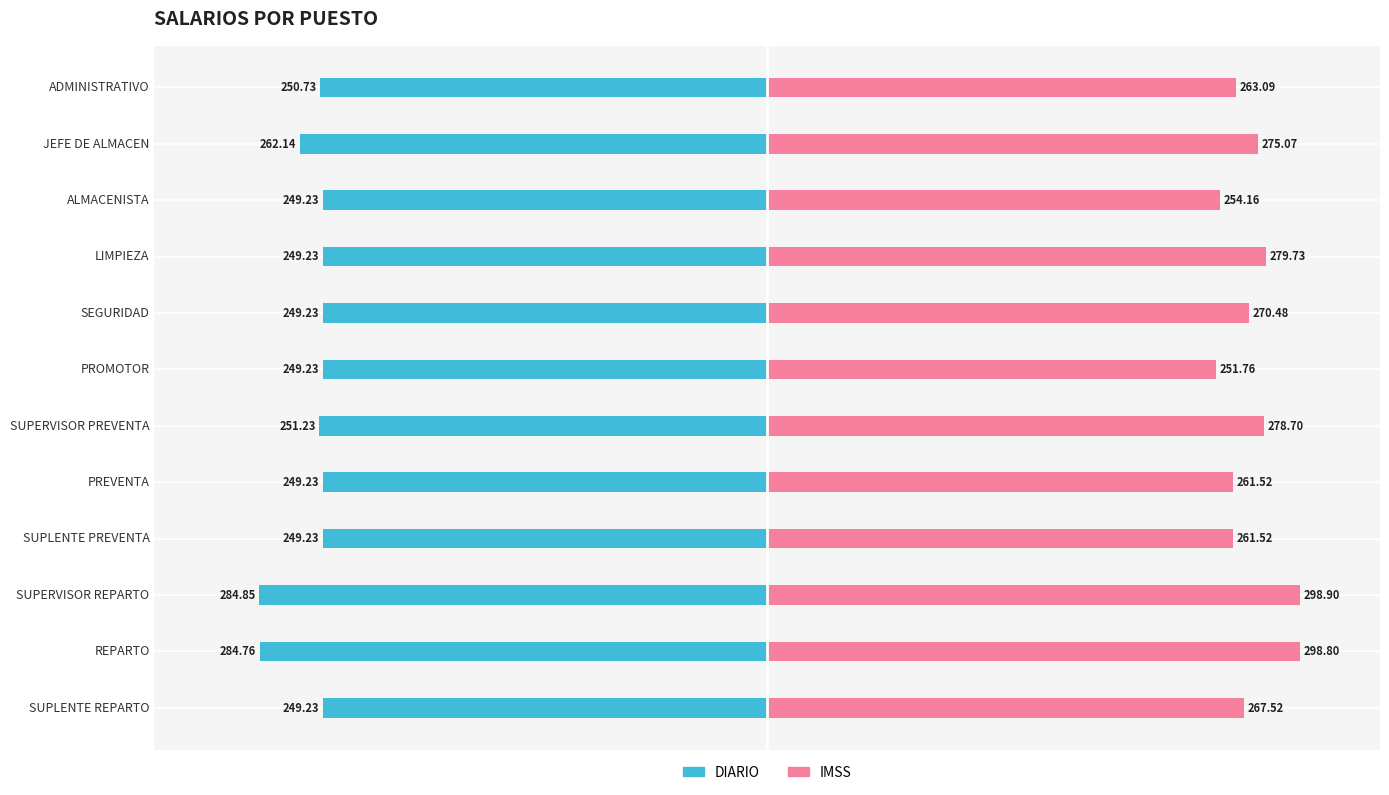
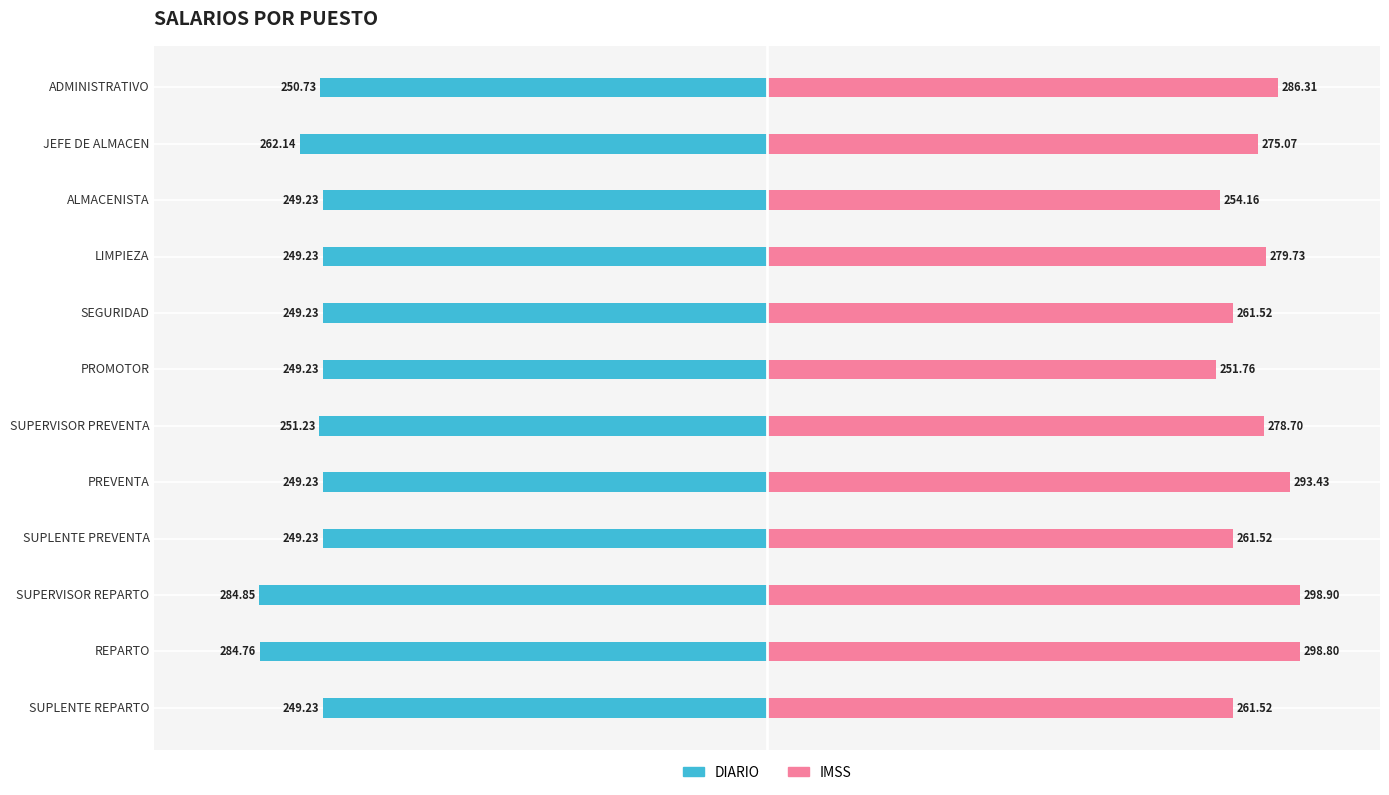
IMSS, ADMINISTRATIVO: 263.09 -> 286.31
IMSS, SEGURIDAD: 270.48 -> 261.52
IMSS, PREVENTA: 261.52 -> 293.43
IMSS, SUPLENTE REPARTO: 267.52 -> 261.52
